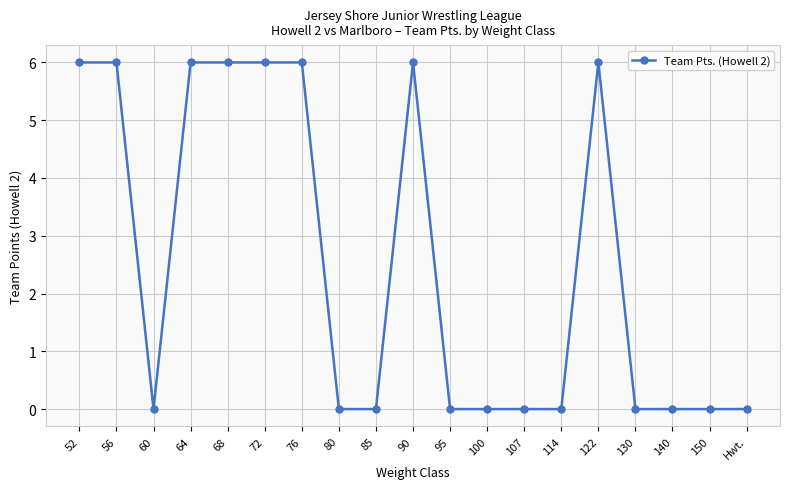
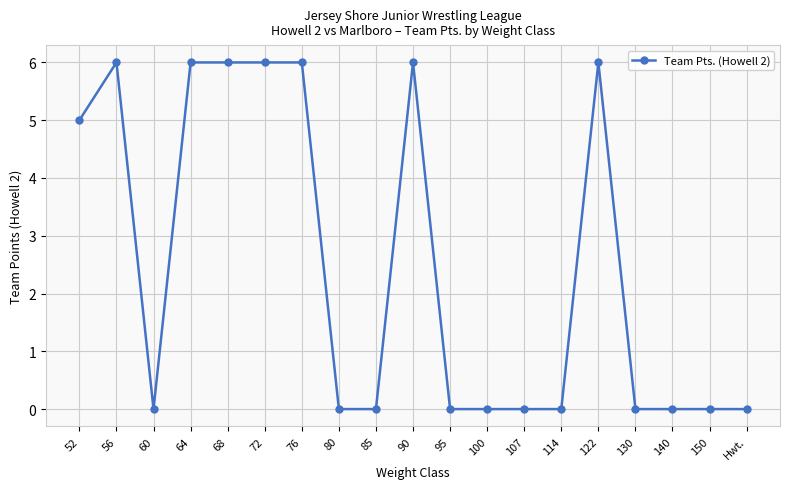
52: 6 -> 5
